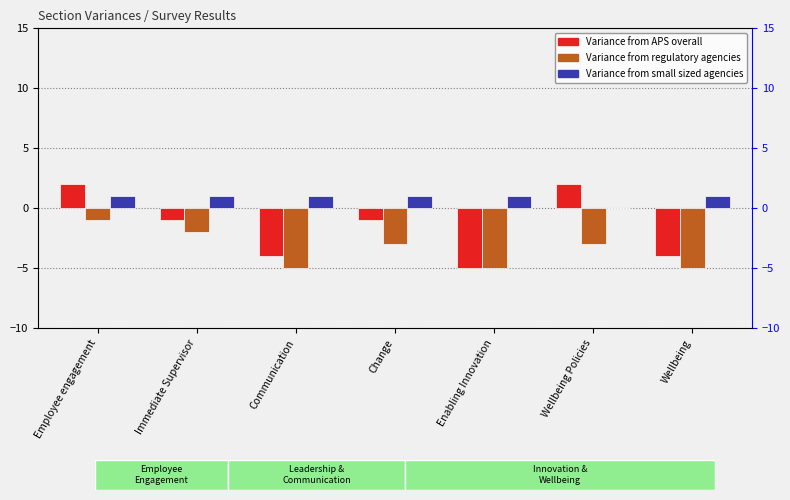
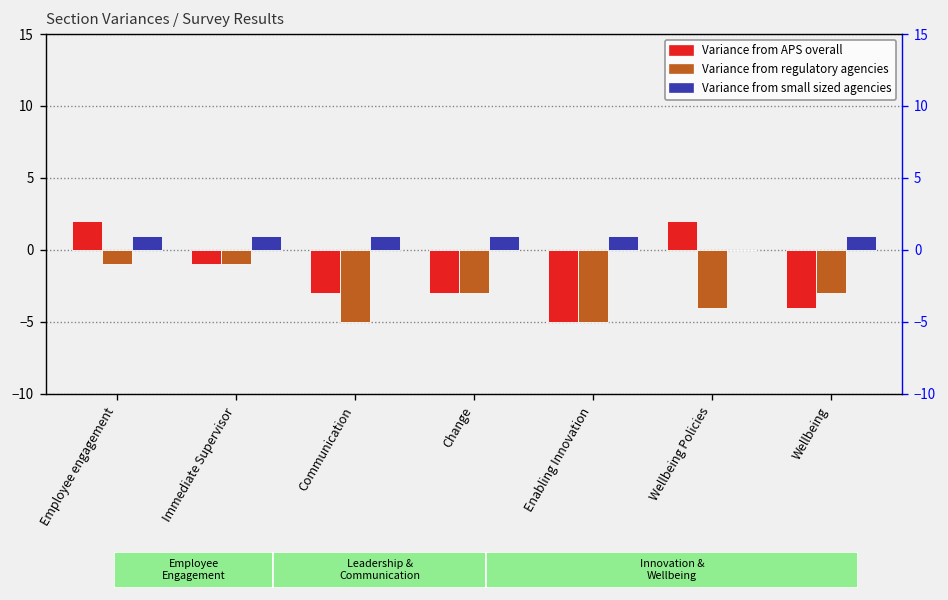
Variance from regulatory agencies, Immediate Supervisor: -2 -> -1
Variance from APS overall, Communication: -4 -> -3
Variance from APS overall, Change: -1 -> -3
Variance from regulatory agencies, Wellbeing Policies: -3 -> -4
Variance from regulatory agencies, Wellbeing: -5 -> -3
